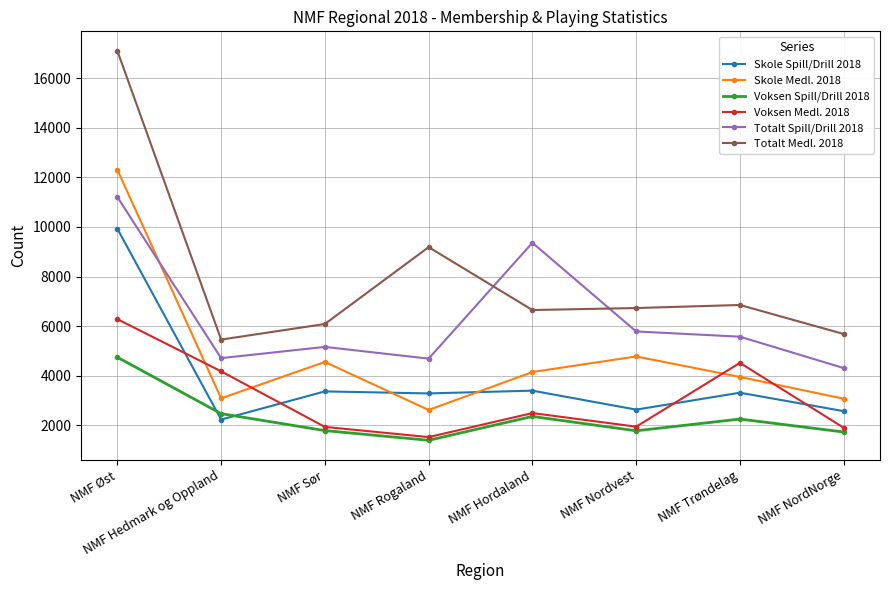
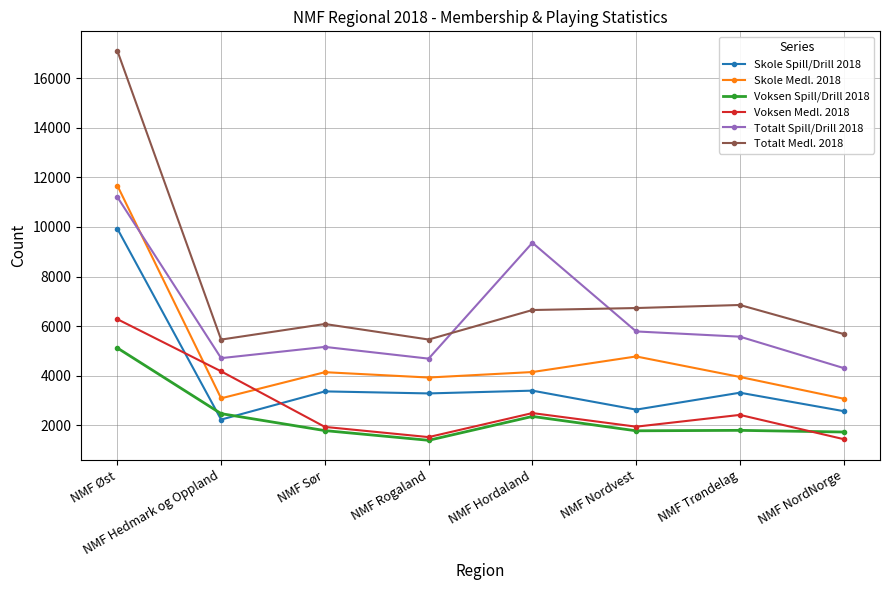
Skole Medl. 2018, NMF Øst: 12300 -> 11700
Voksen Spill/Drill 2018, NMF Øst: 4700 -> 5100
Skole Medl. 2018, NMF Sør: 4600 -> 4100
Skole Medl. 2018, NMF Rogaland: 2600 -> 3900
Totalt Medl. 2018, NMF Rogaland: 9200 -> 5500
Voksen Spill/Drill 2018, NMF Trøndelag: 2300 -> 1800
Voksen Medl. 2018, NMF Trøndelag: 4500 -> 2400
Voksen Medl. 2018, NMF NordNorge: 1900 -> 1400
